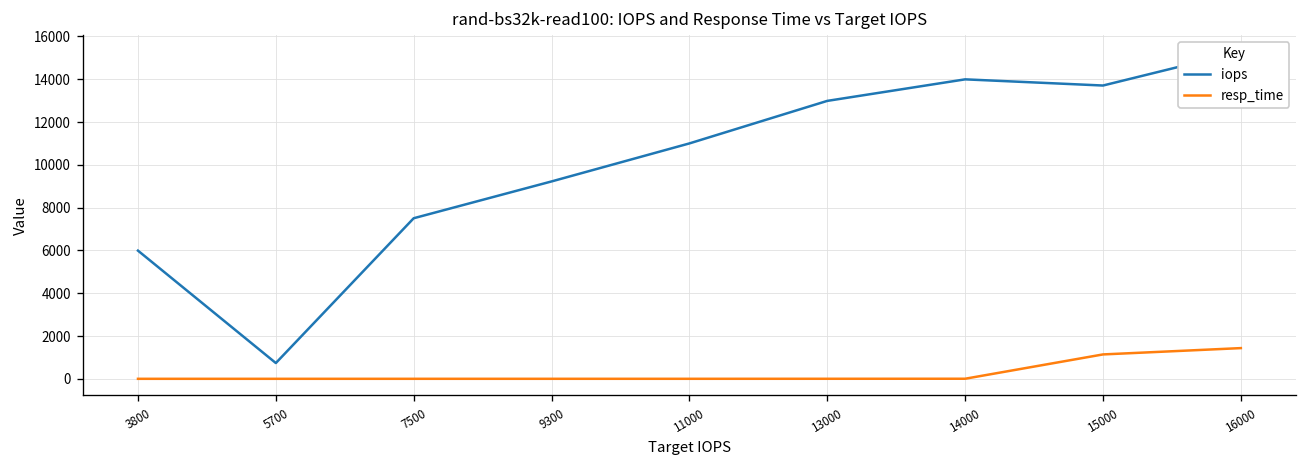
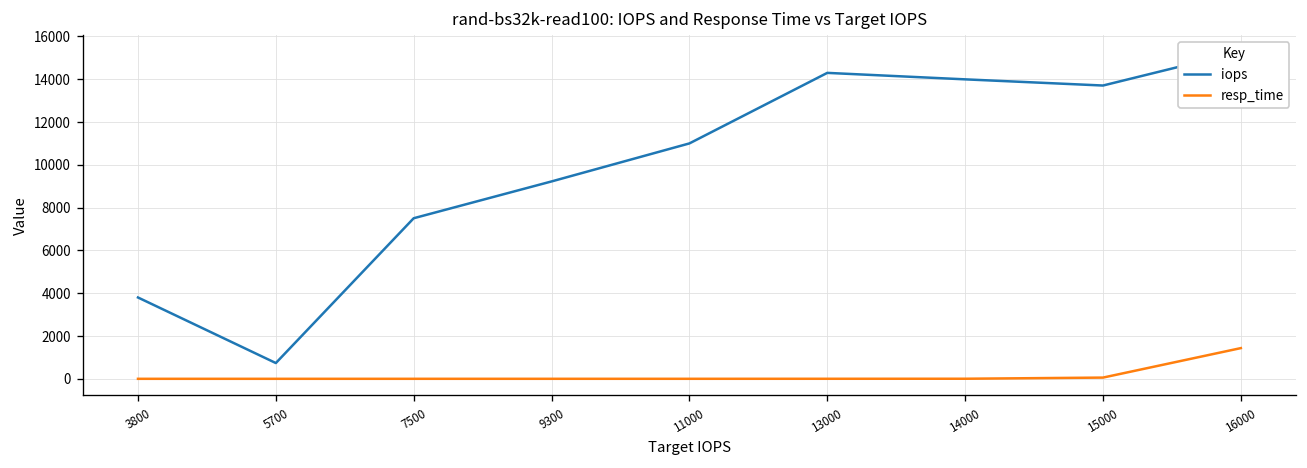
iops, 3800: 6000 -> 3800
iops, 13000: 13000 -> 14300
resp_time, 15000: 1100 -> 100
